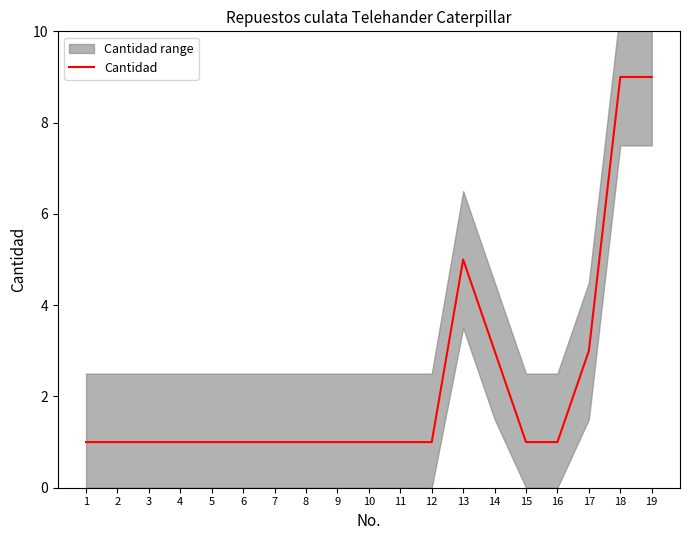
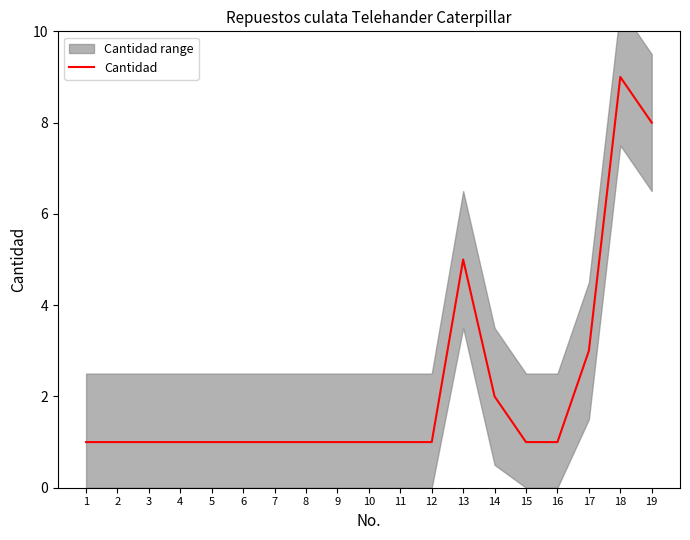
Cantidad, 14: 3 -> 2
Cantidad, 19: 9 -> 8
